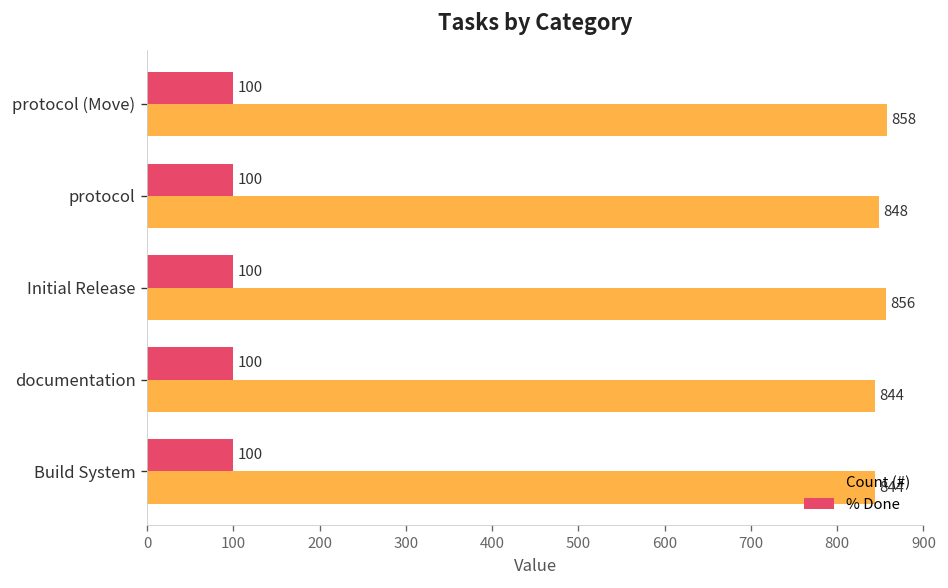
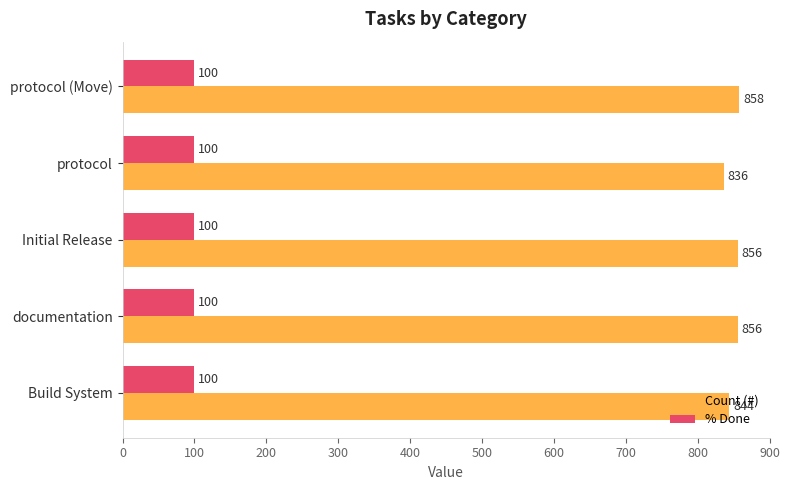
Count (#), protocol: 848 -> 836
Count (#), documentation: 844 -> 856
